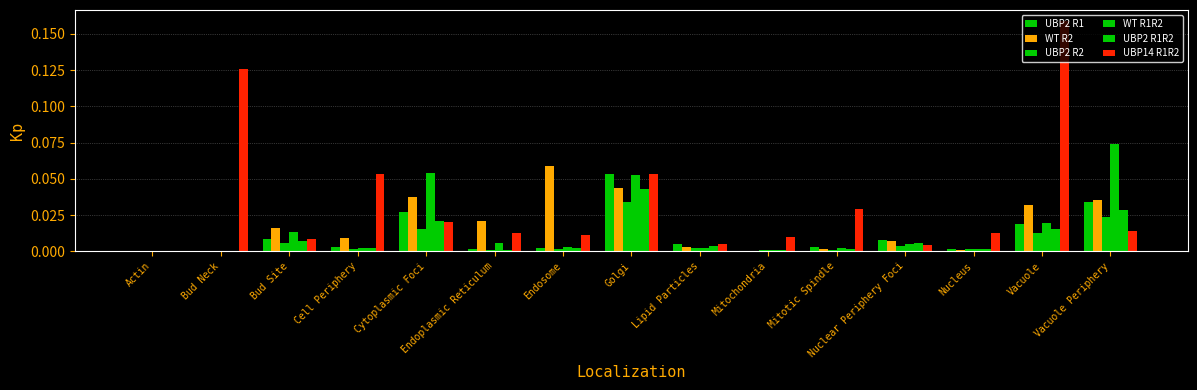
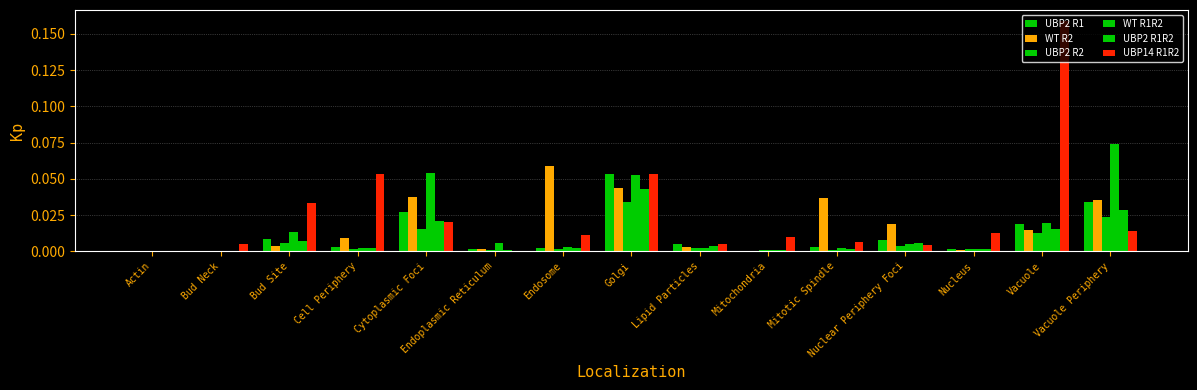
UBP14 R1R2, Bud Neck: 0.126 -> 0.005
WT R2, Bud Site: 0.016 -> 0.004
UBP14 R1R2, Bud Site: 0.009 -> 0.033
WT R2, Endoplasmic Reticulum: 0.021 -> 0.002
UBP14 R1R2, Endoplasmic Reticulum: 0.013 -> 0.001
WT R2, Mitotic Spindle: 0.001 -> 0.037
UBP14 R1R2, Mitotic Spindle: 0.029 -> 0.007
WT R2, Nuclear Periphery Foci: 0.007 -> 0.019
WT R2, Vacuole: 0.032 -> 0.015
